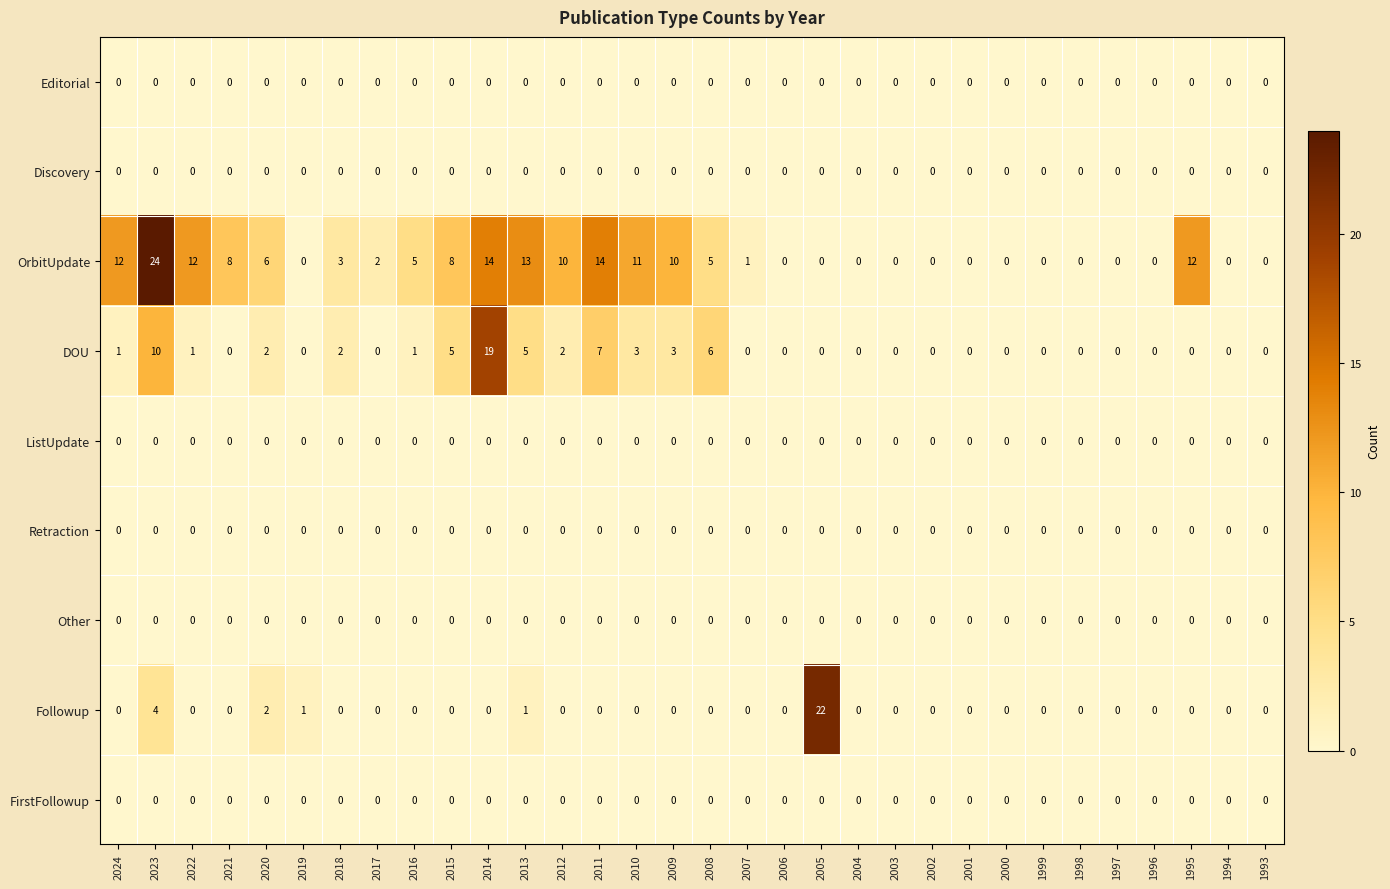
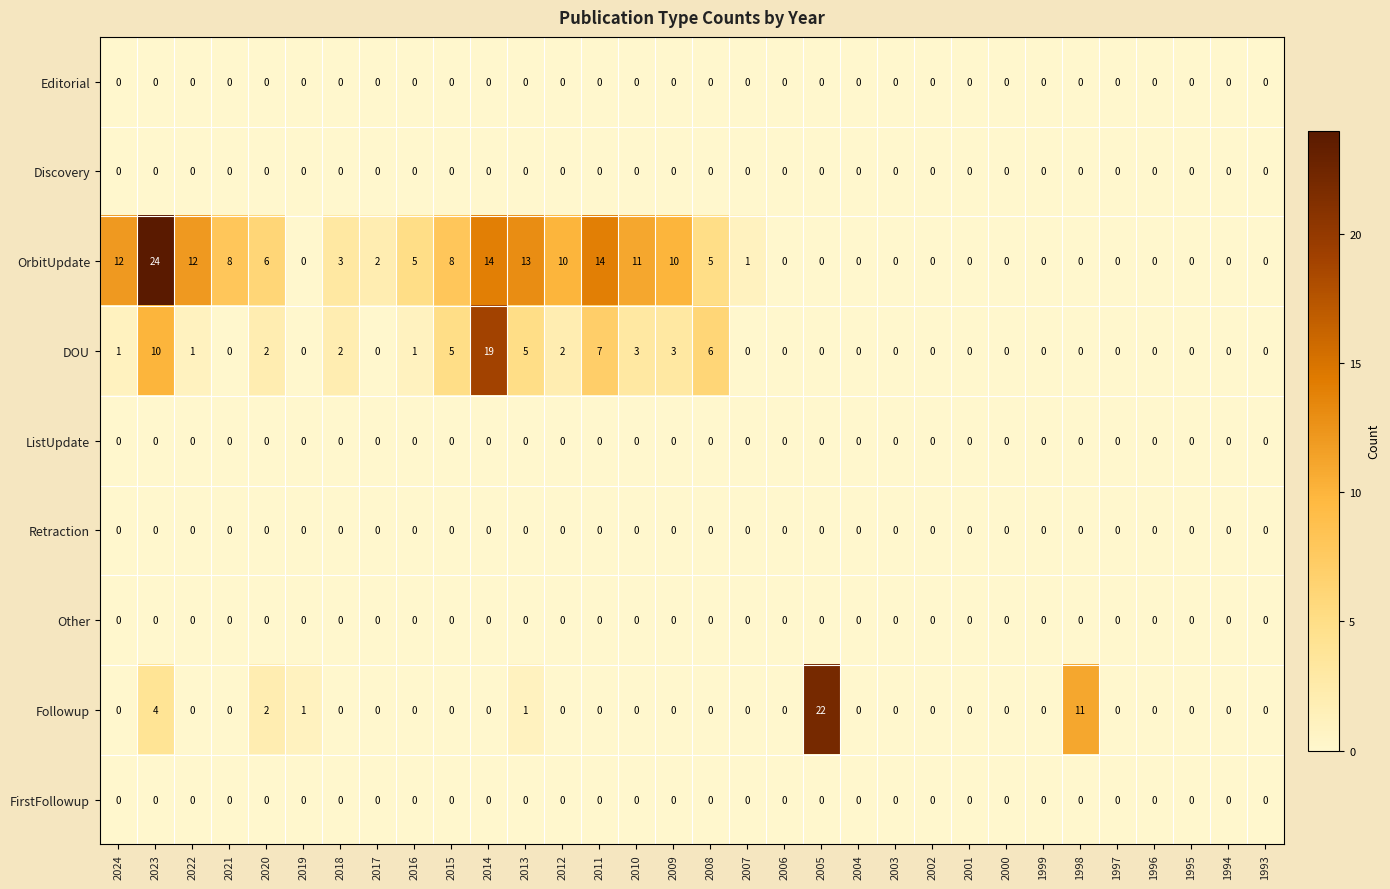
OrbitUpdate, 1995: 12 -> 0
Followup, 1998: 0 -> 11
